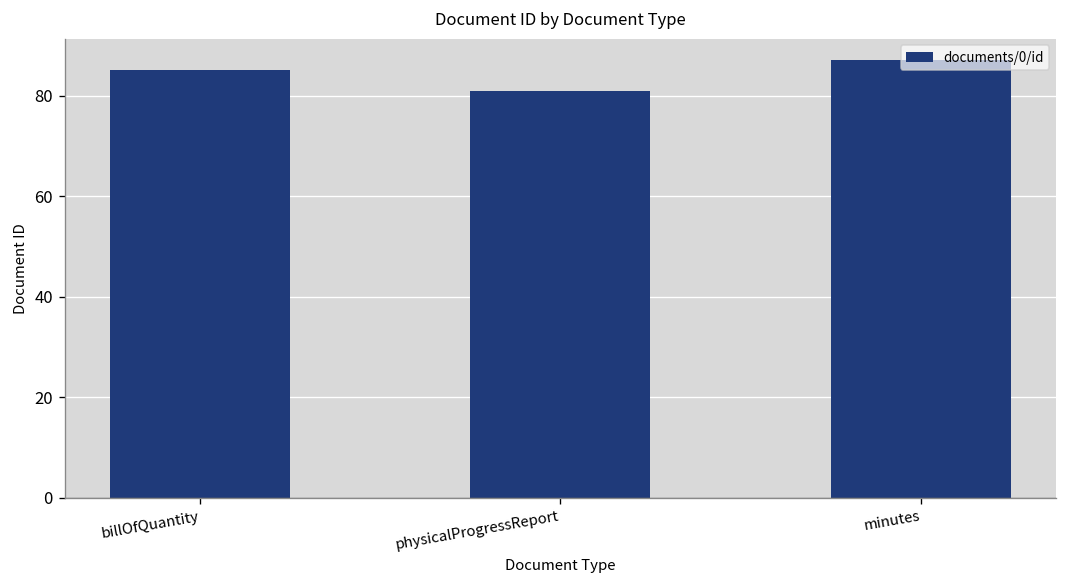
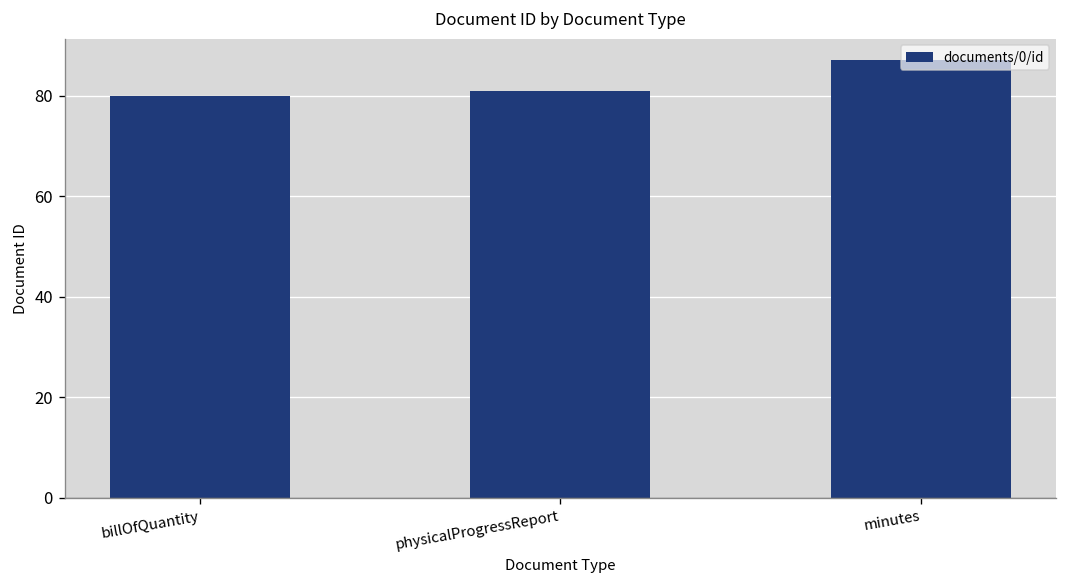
billOfQuantity: 85 -> 80
